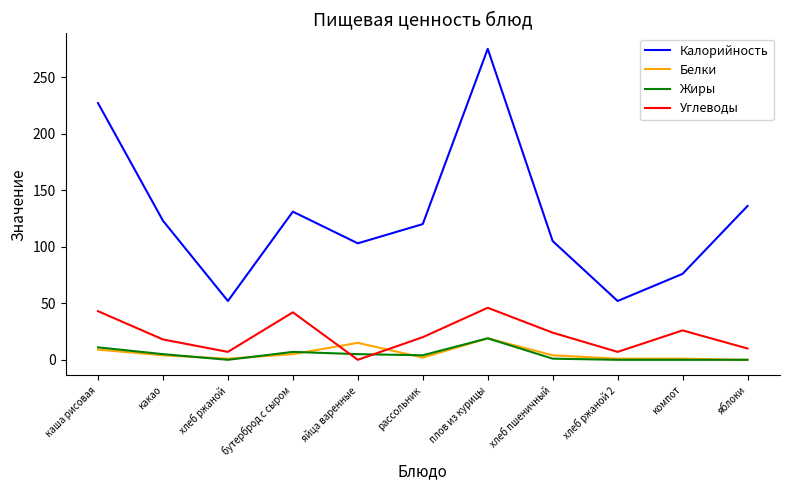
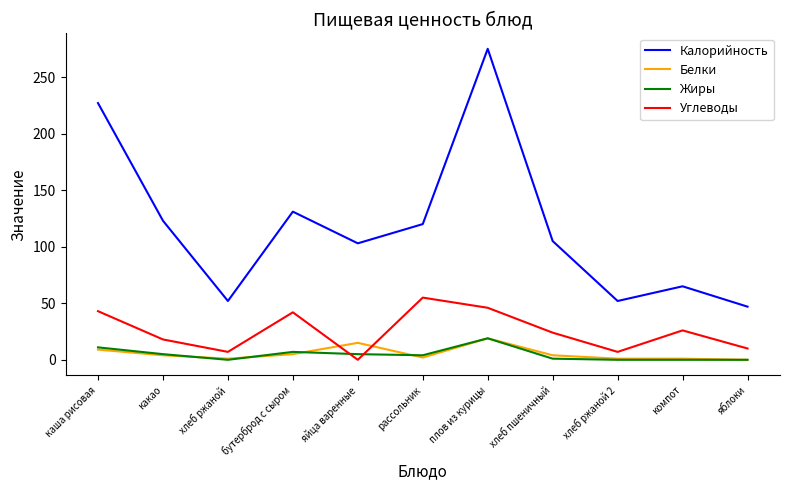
Углеводы, рассольник: 20 -> 55
Калорийность, компот: 76 -> 65
Калорийность, яблоки: 136 -> 47
